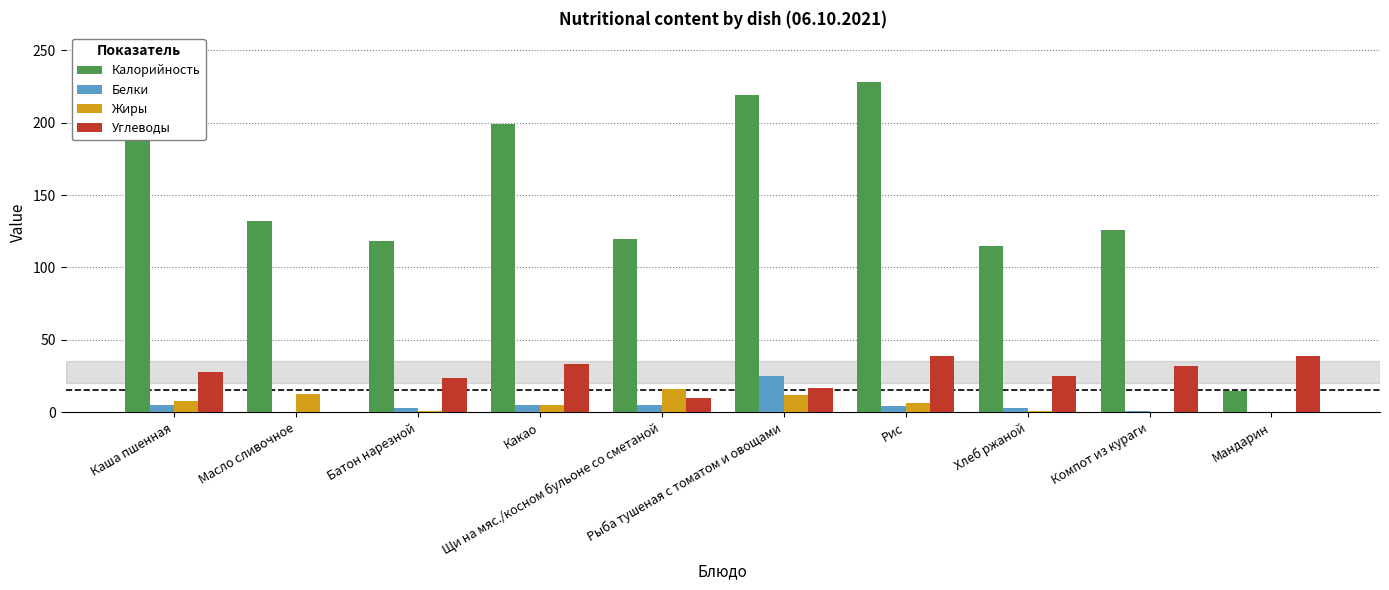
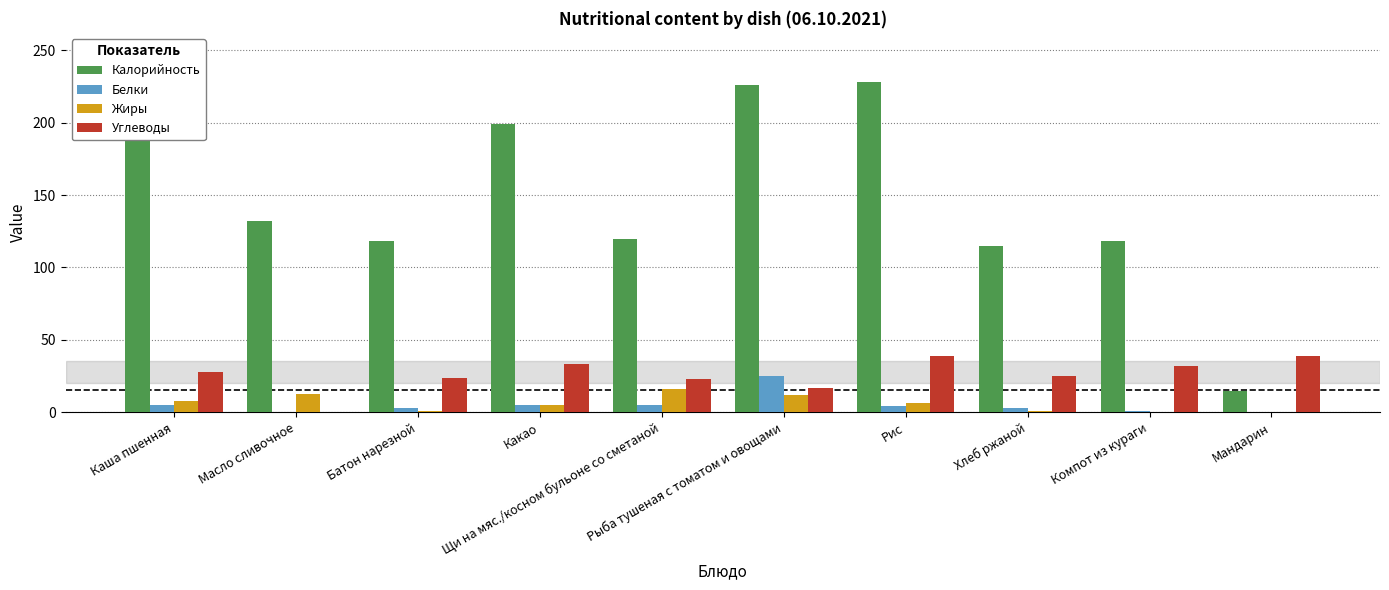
Углеводы, Щи на мяс./косном бульоне со сметаной: 10 -> 23
Калорийность, Рыба тушеная с томатом и овощами: 219 -> 226
Калорийность, Компот из кураги: 126 -> 118
